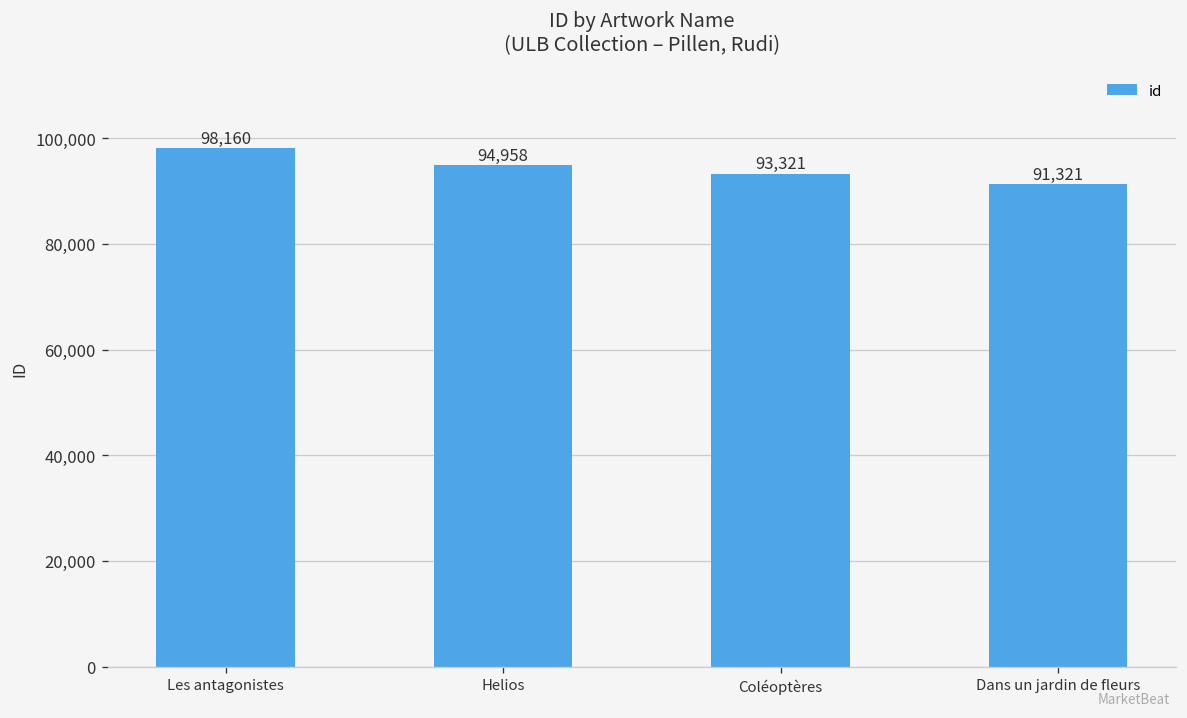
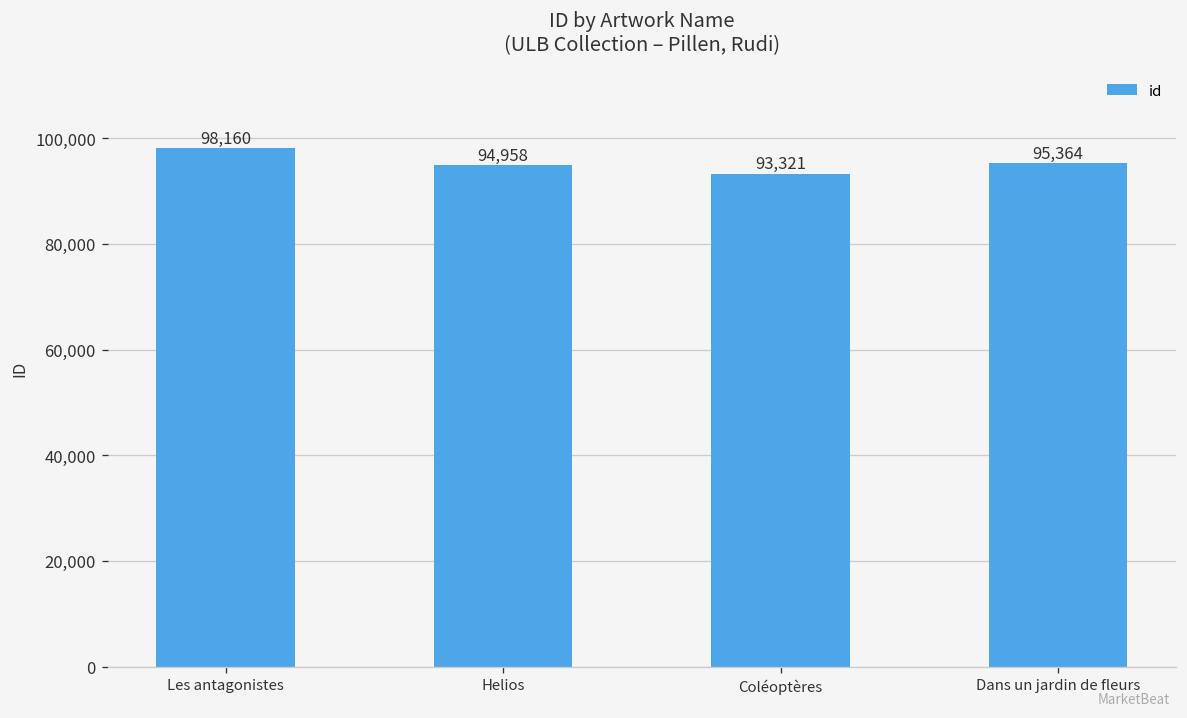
Dans un jardin de fleurs: 91,321 -> 95,364
